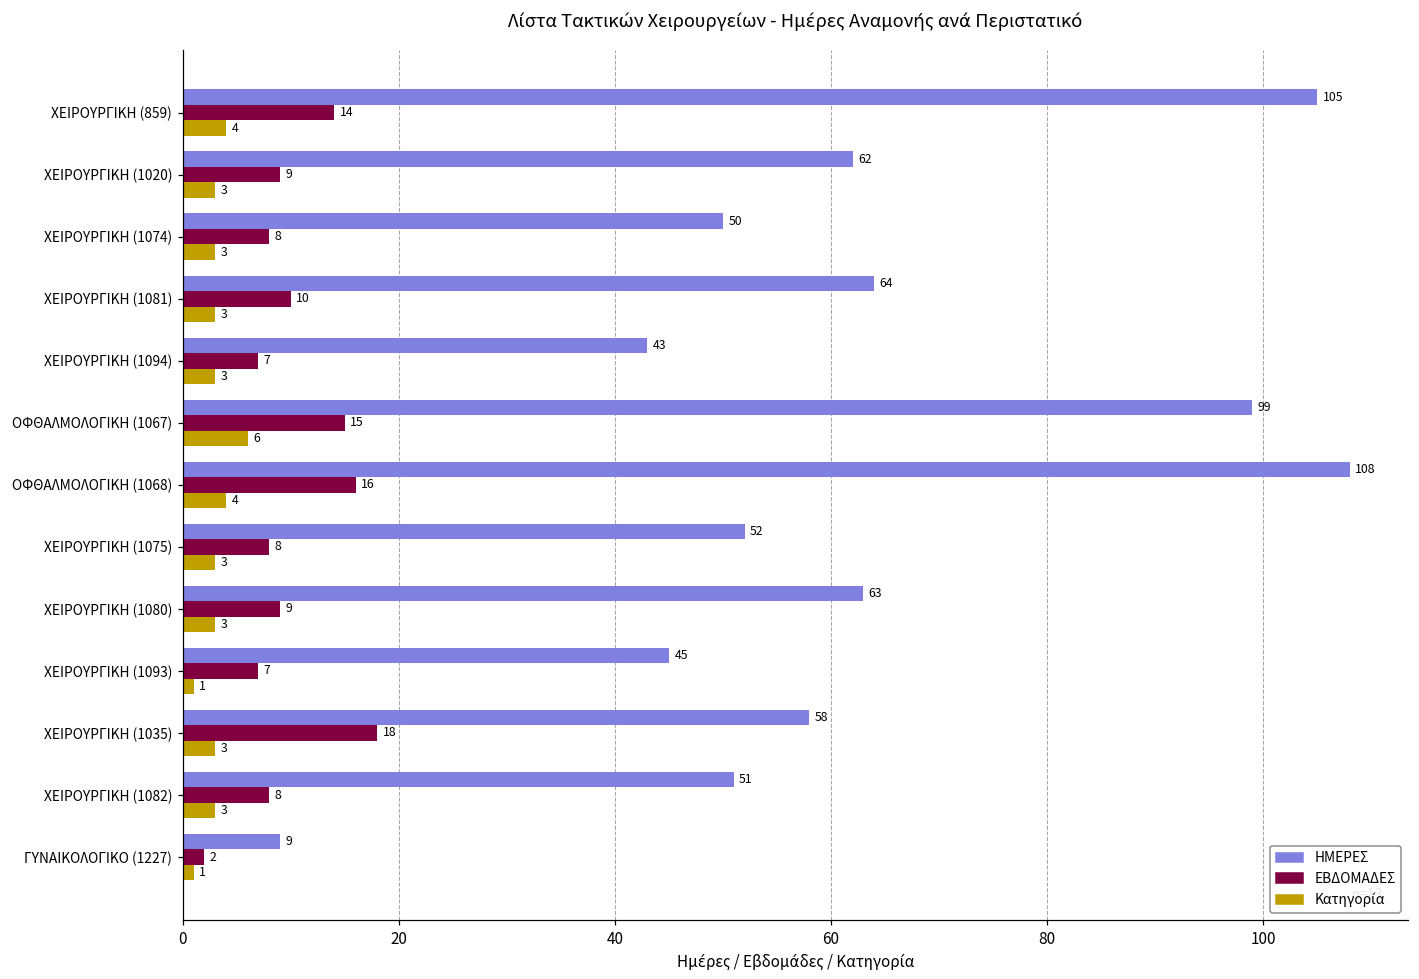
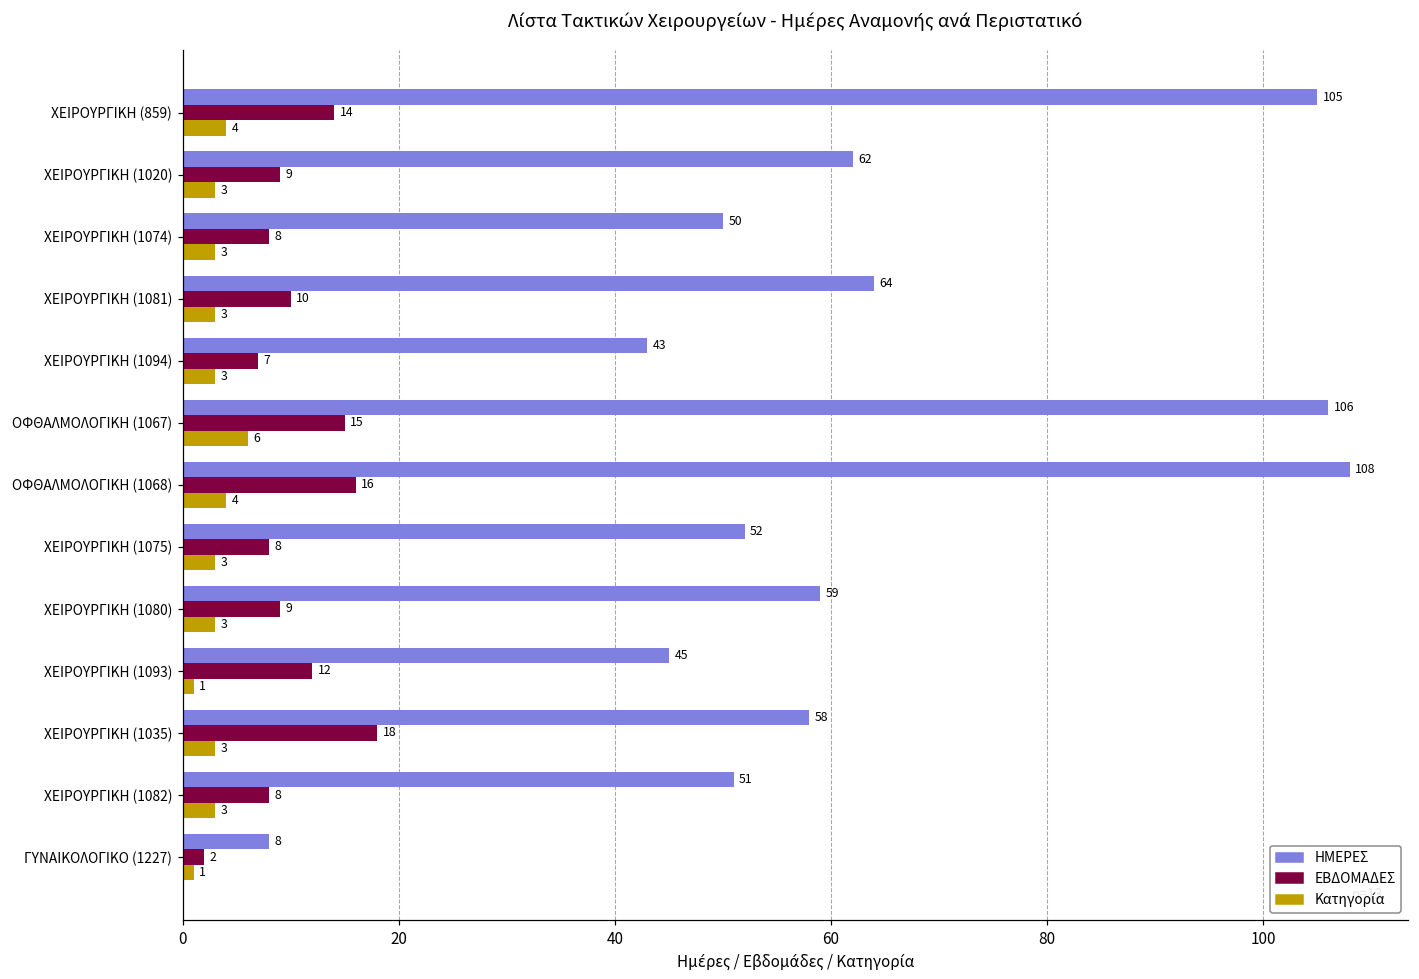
ΗΜΕΡΕΣ, ΟΦΘΑΛΜΟΛΟΓΙΚΗ (1067): 99 -> 106
ΗΜΕΡΕΣ, ΧΕΙΡΟΥΡΓΙΚΗ (1080): 63 -> 59
ΕΒΔΟΜΑΔΕΣ, ΧΕΙΡΟΥΡΓΙΚΗ (1093): 7 -> 12
ΗΜΕΡΕΣ, ΓΥΝΑΙΚΟΛΟΓΙΚΟ (1227): 9 -> 8
